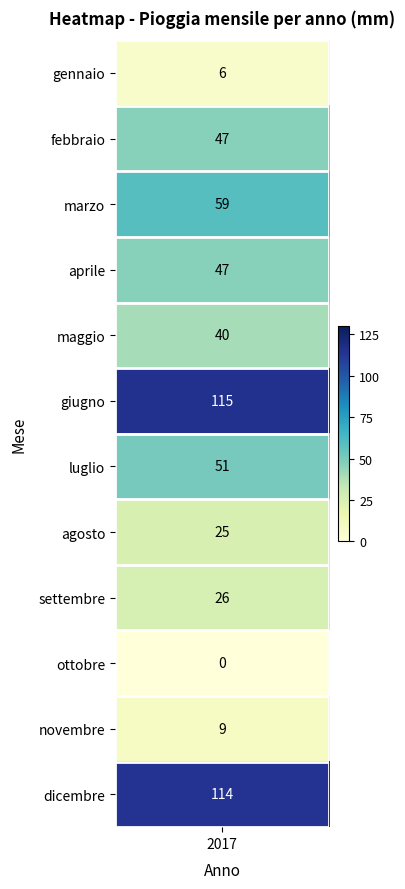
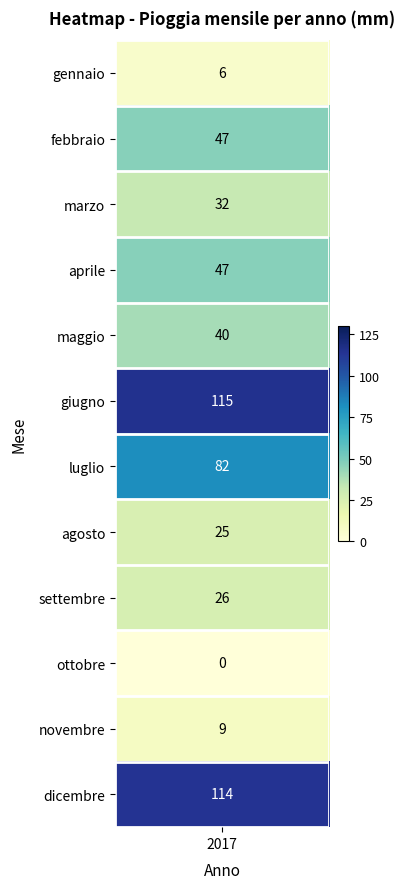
marzo, 2017: 59 -> 32
luglio, 2017: 51 -> 82
